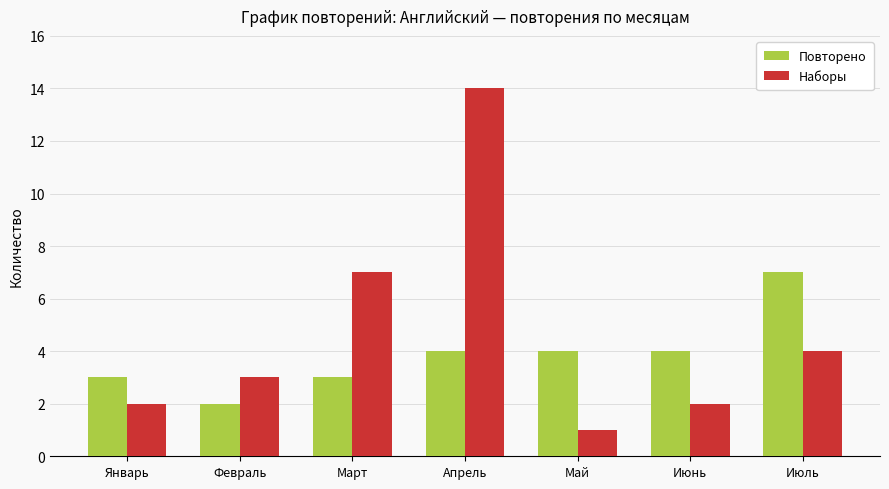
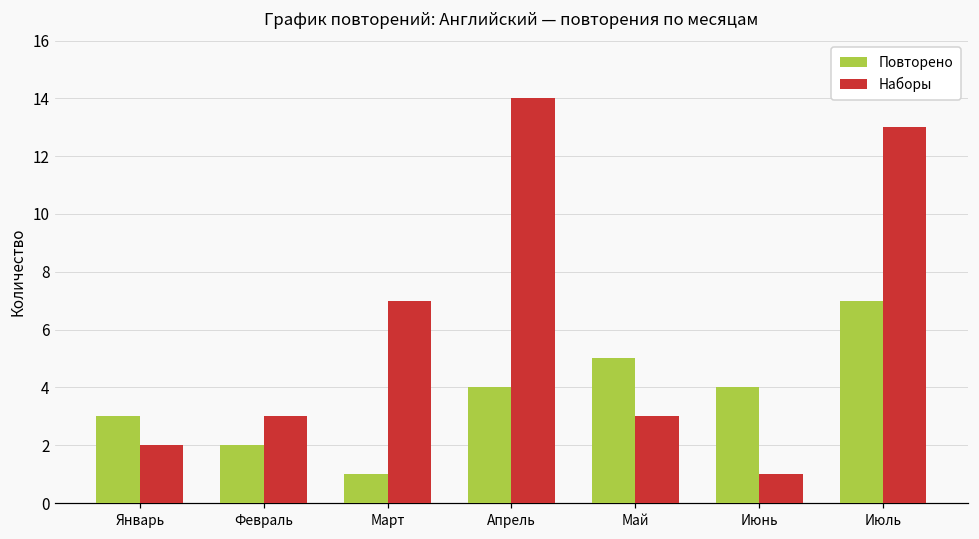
Повторено, Март: 3 -> 1
Повторено, Май: 4 -> 5
Наборы, Май: 1 -> 3
Наборы, Июнь: 2 -> 1
Наборы, Июль: 4 -> 13
